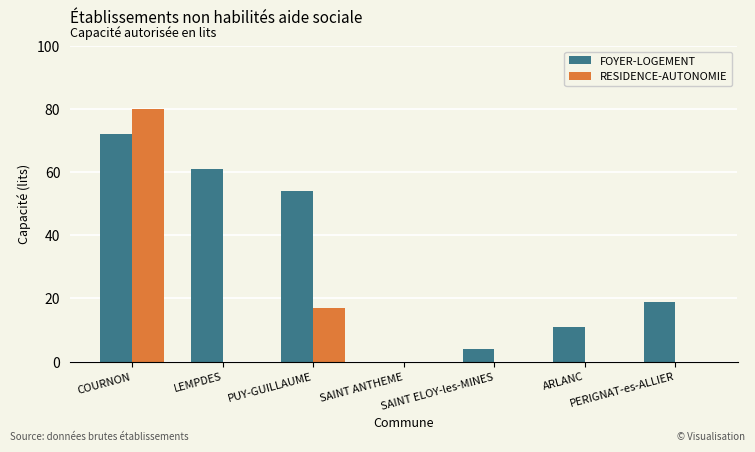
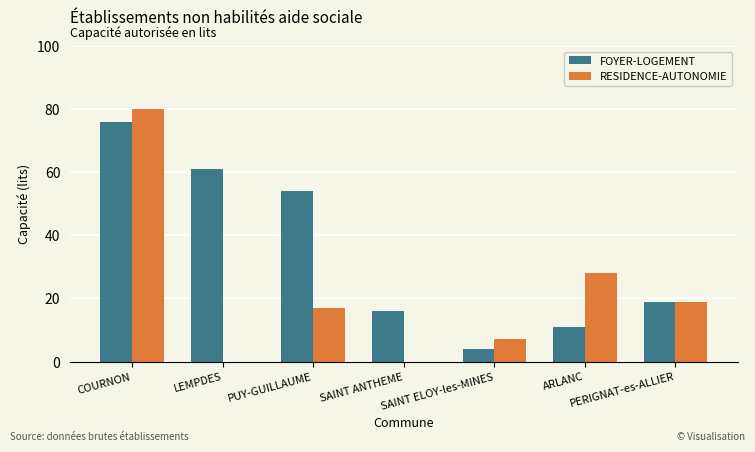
FOYER-LOGEMENT, COURNON: 72 -> 76
FOYER-LOGEMENT, SAINT ANTHEME: 0 -> 16
RESIDENCE-AUTONOMIE, SAINT ELOY-les-MINES: 0 -> 7
RESIDENCE-AUTONOMIE, ARLANC: 0 -> 28
RESIDENCE-AUTONOMIE, PERIGNAT-es-ALLIER: 0 -> 19
